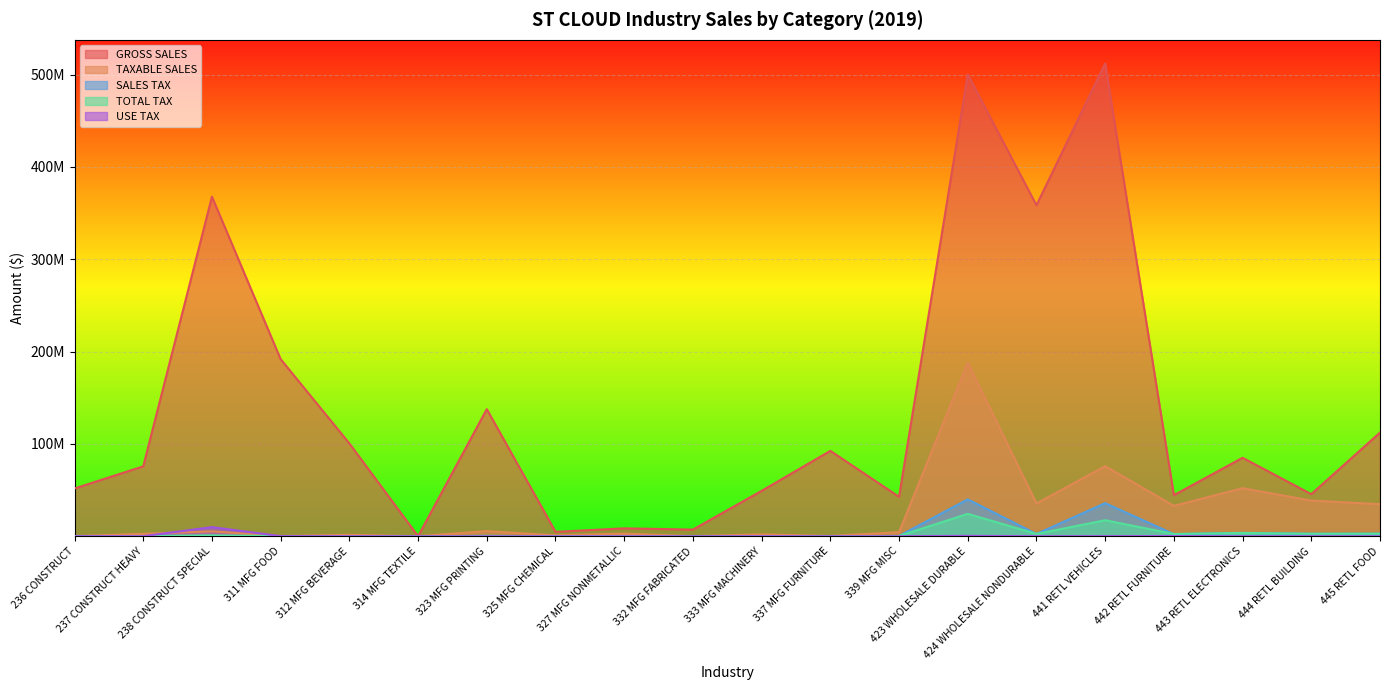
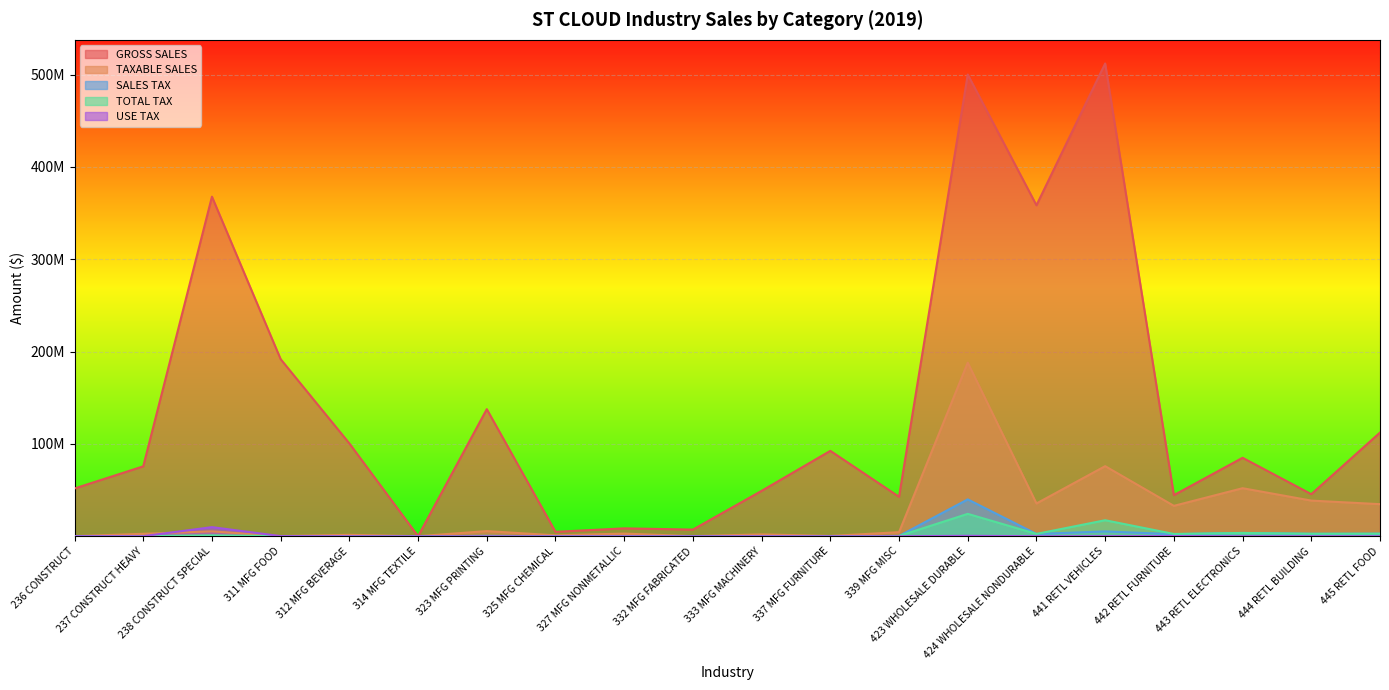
SALES TAX, 441 RETL VEHICLES: 40000000 -> 10000000
